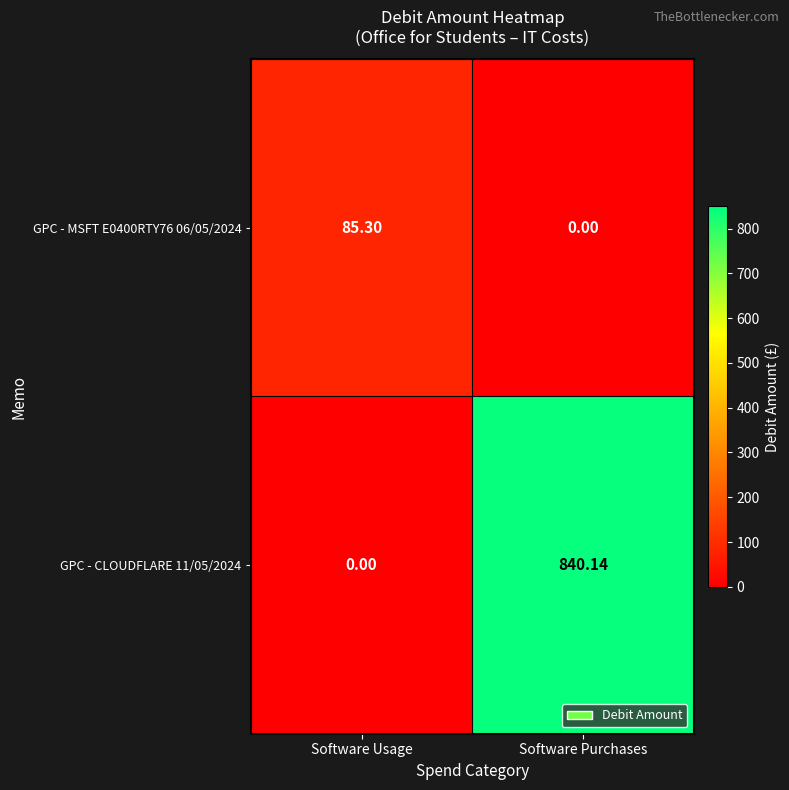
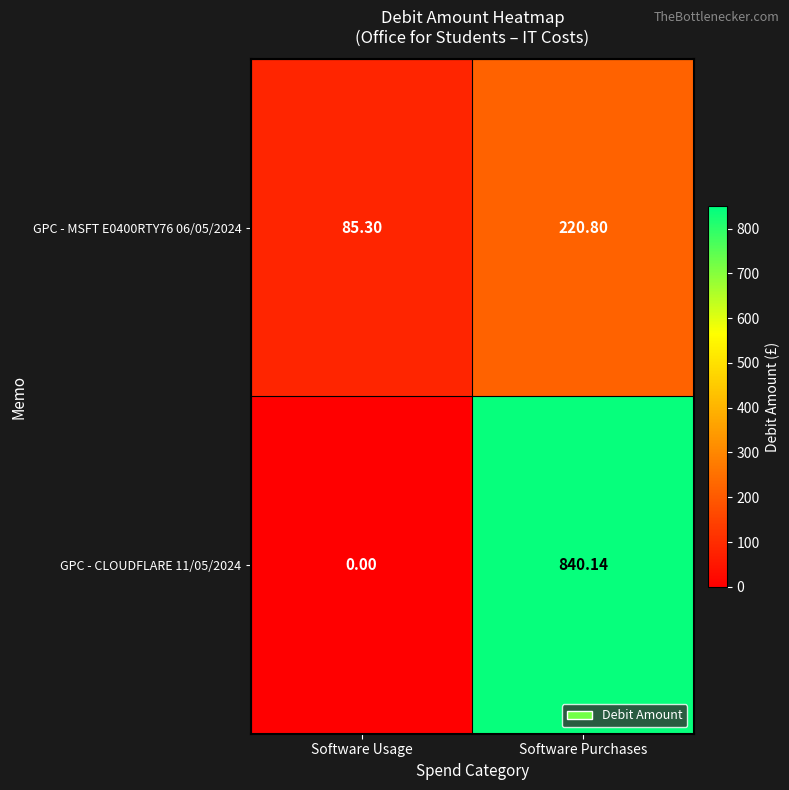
GPC - MSFT E0400RTY76 06/05/2024, Software Purchases: 0.00 -> 220.80
